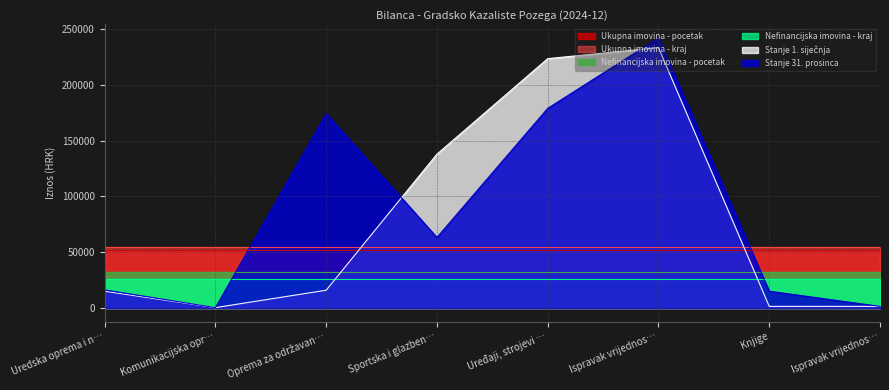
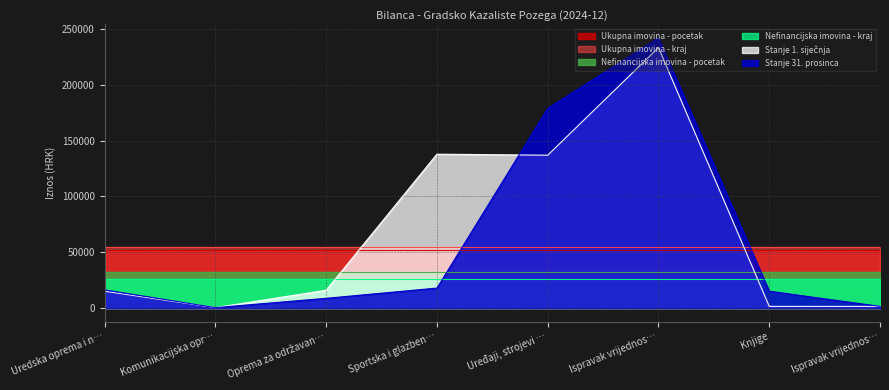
Stanje 31. prosinca, Oprema za održavan…: 174000 -> 9000
Stanje 31. prosinca, Sportska i glazben…: 63000 -> 18000
Stanje 1. siječnja, Uređaji, strojevi …: 223000 -> 137000
